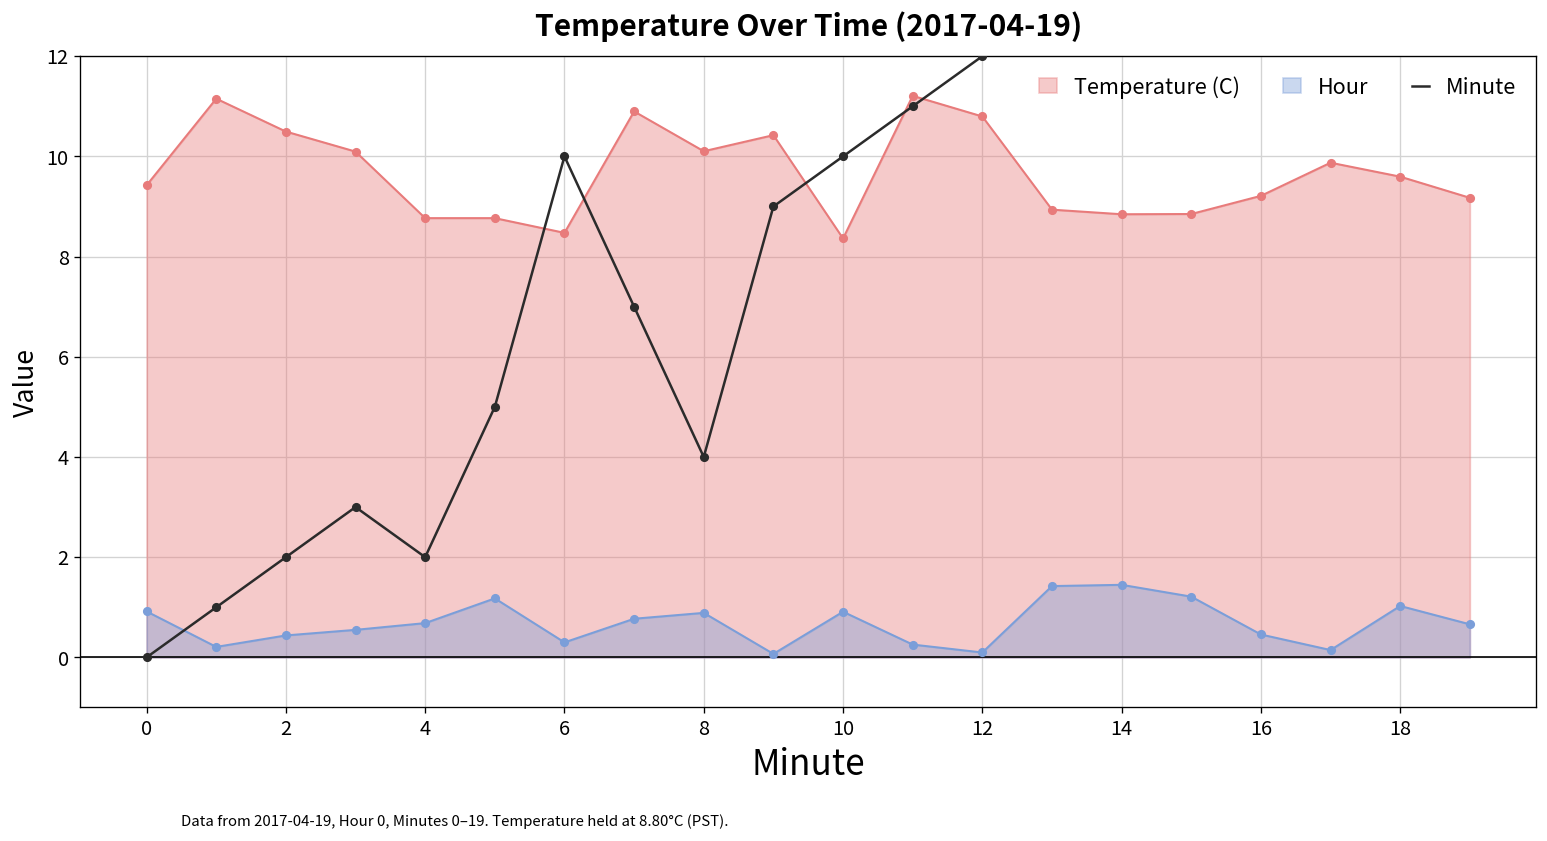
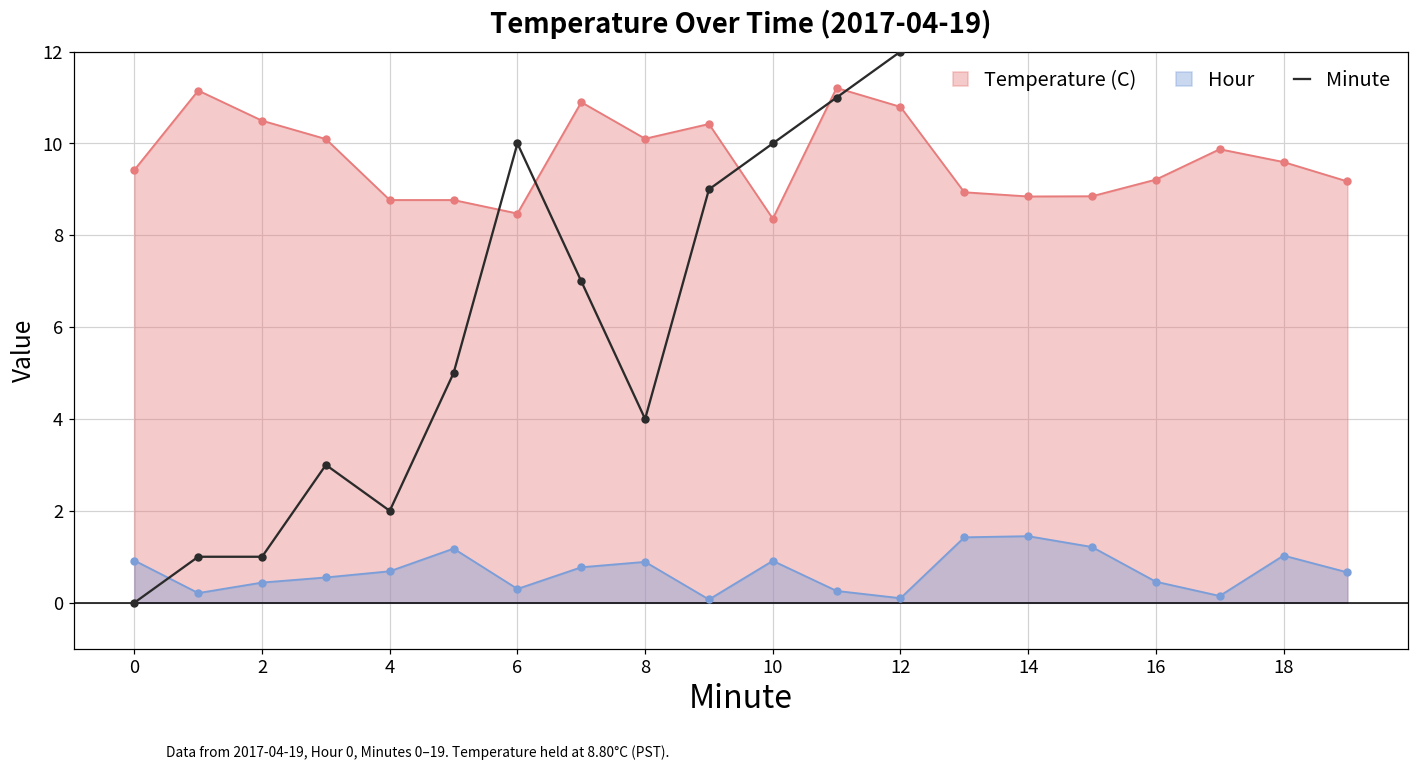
Minute, 2: 2 -> 1
